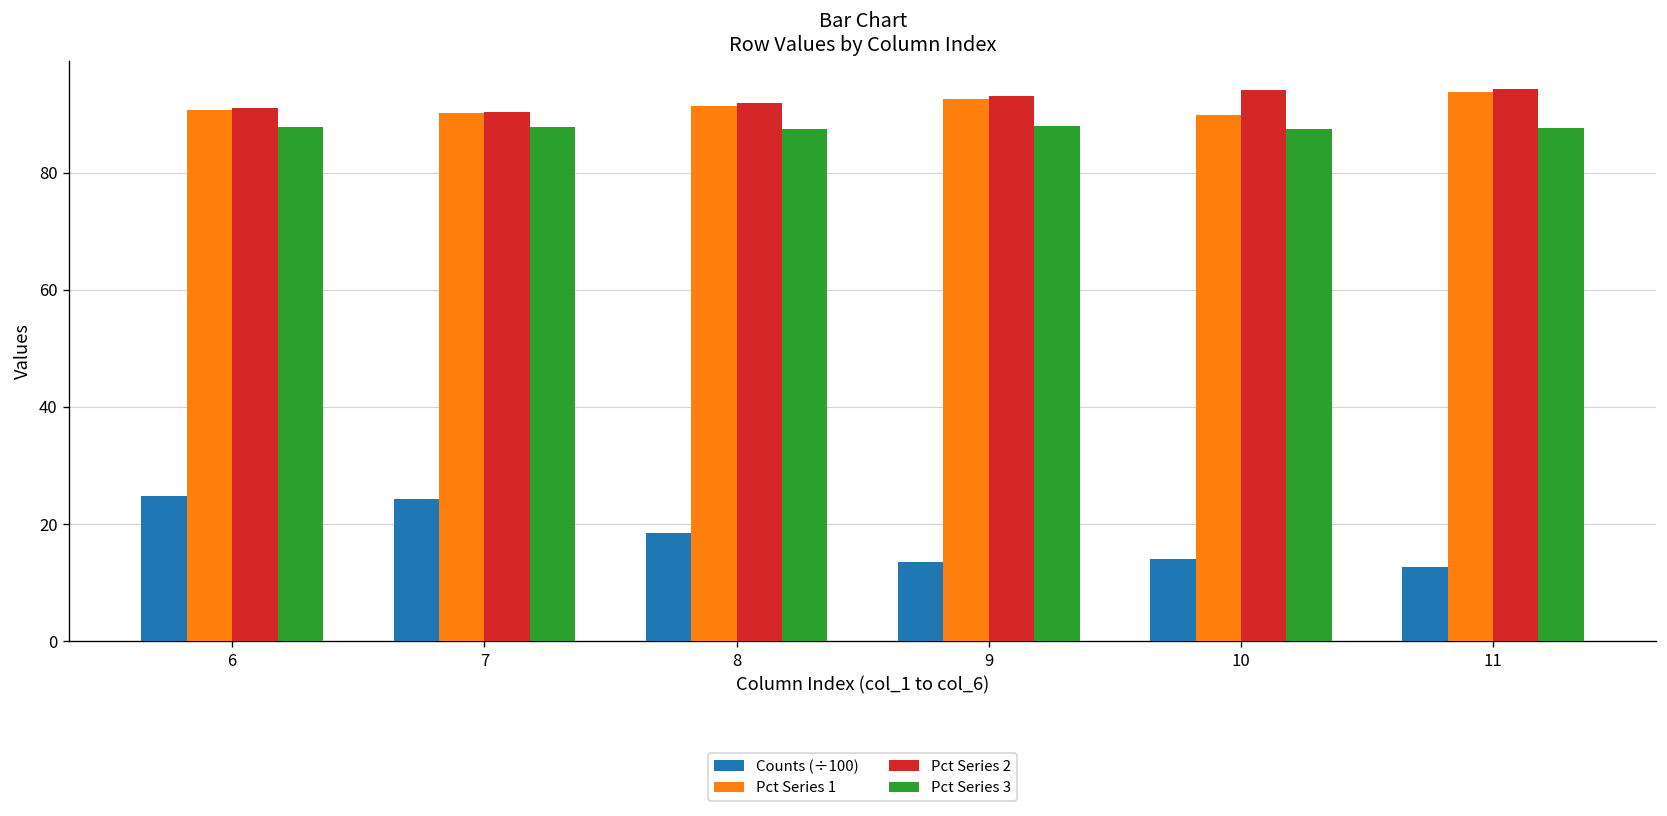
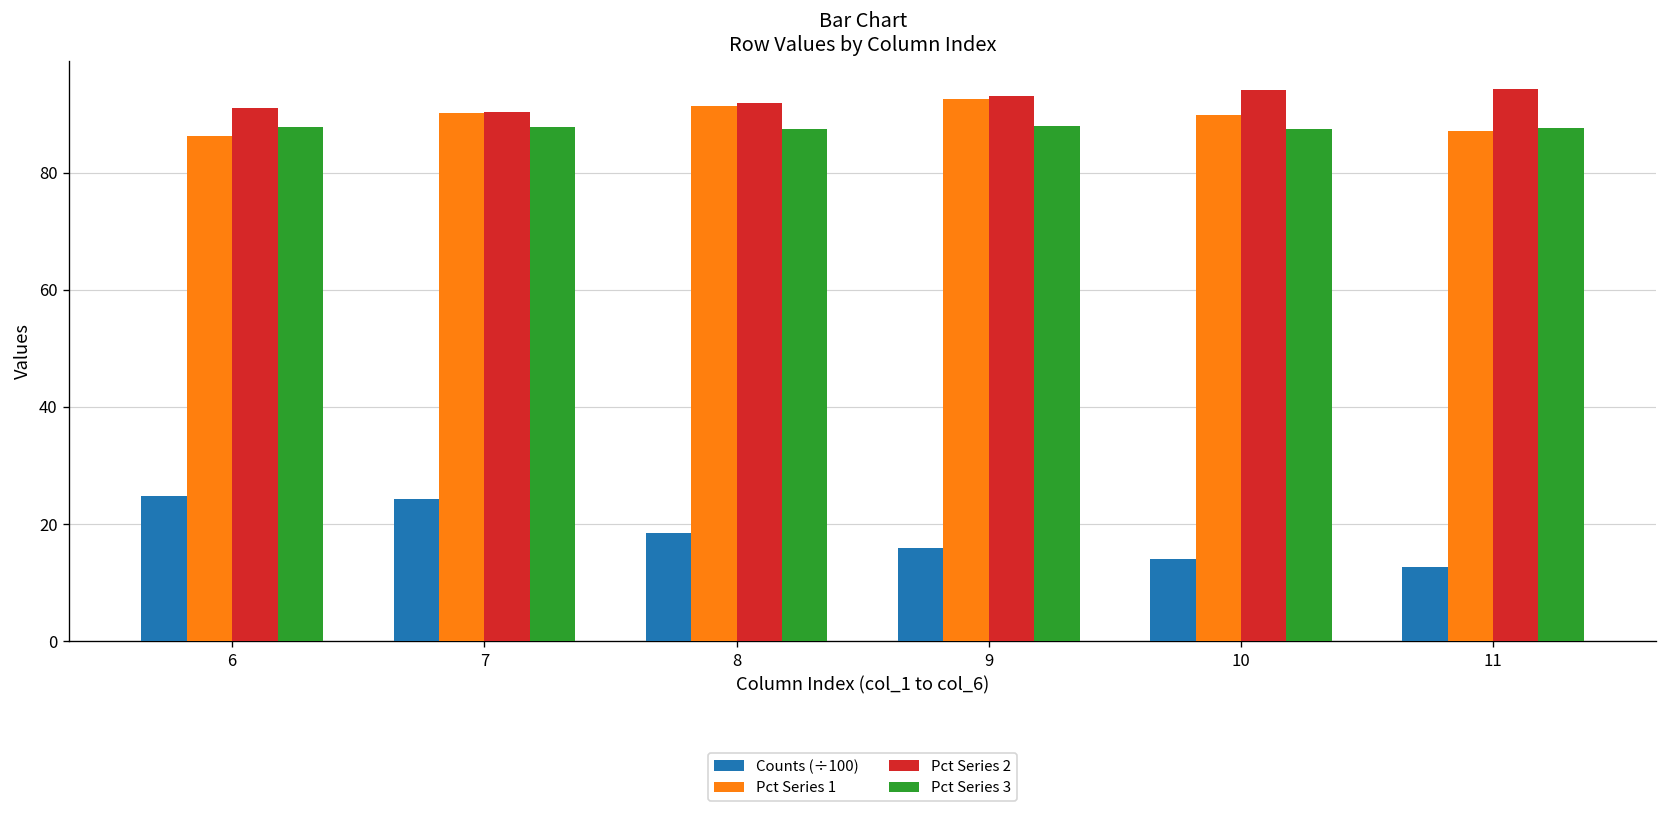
Pct Series 1, 6: 91 -> 86
Counts (÷100), 9: 14 -> 16
Pct Series 1, 11: 94 -> 87
